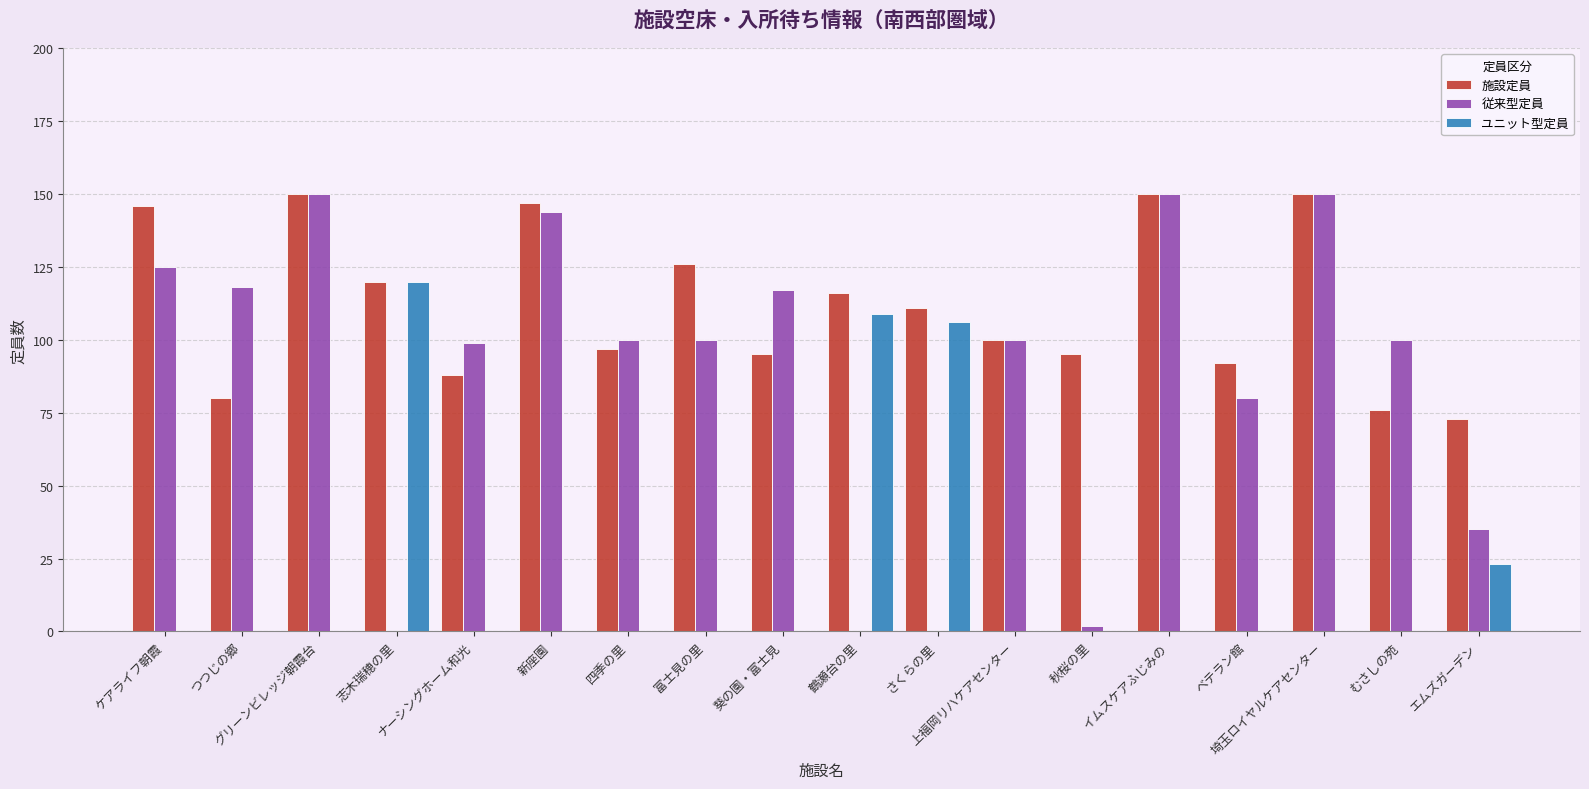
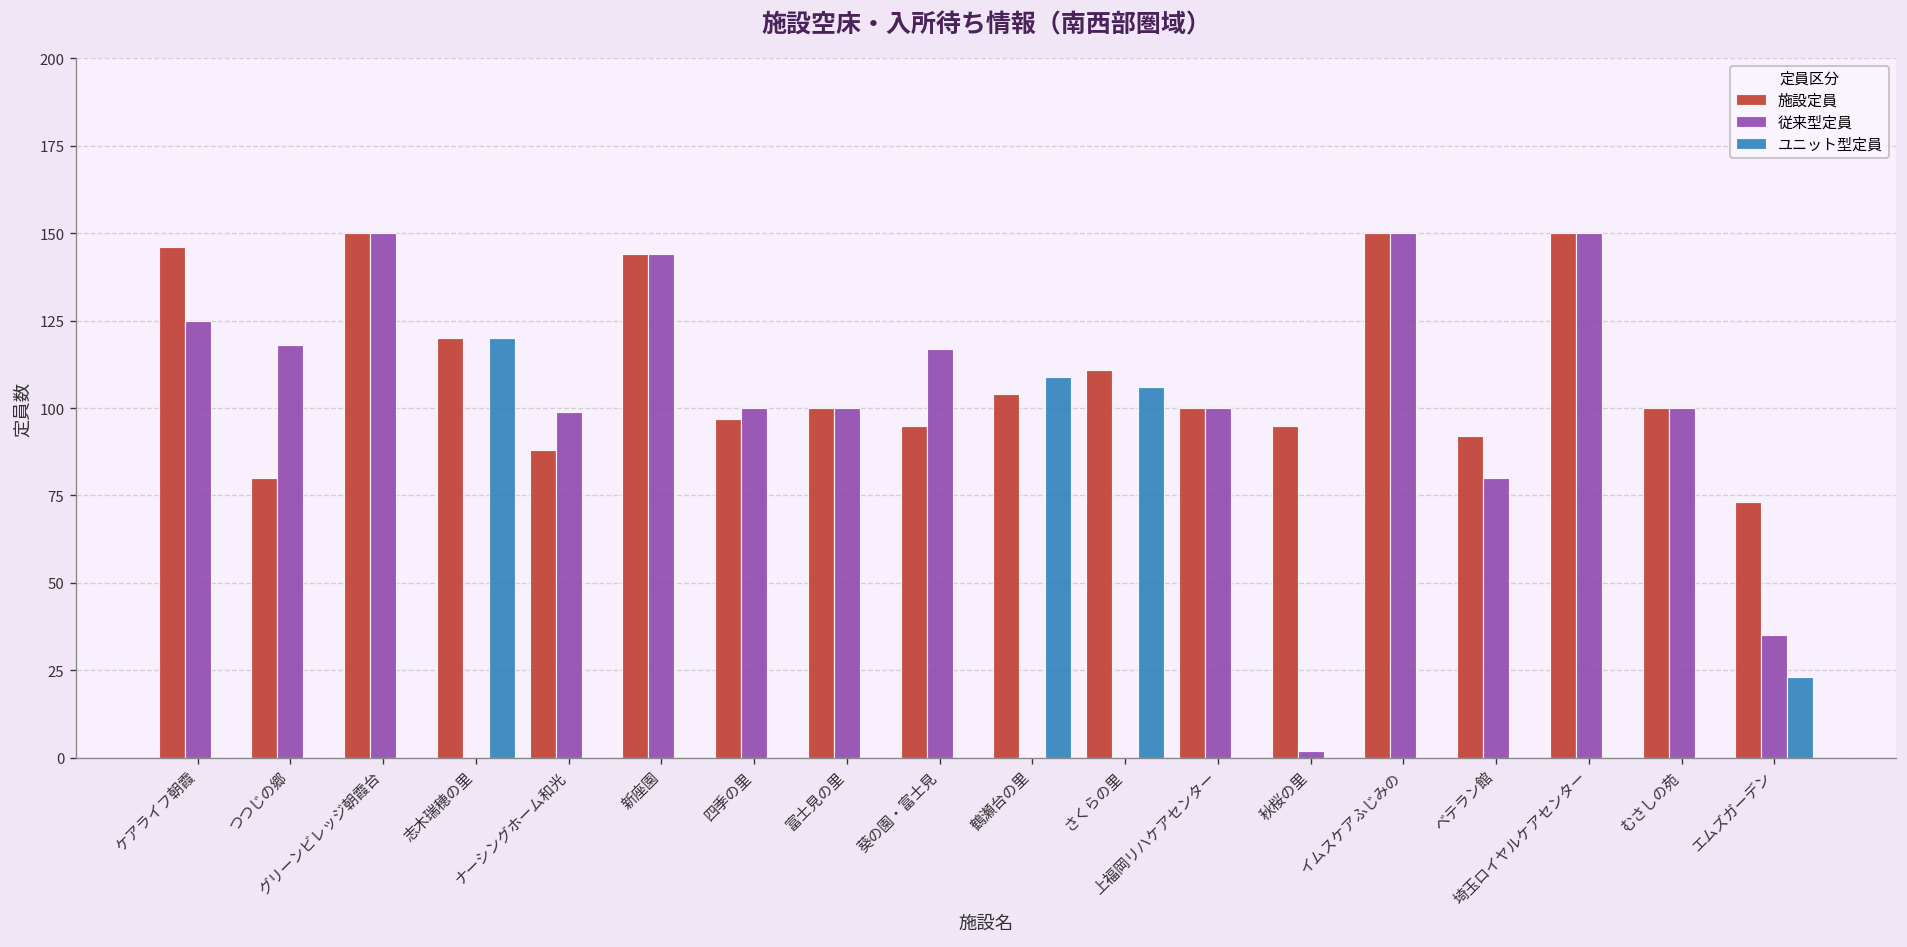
施設定員, 新座園: 147 -> 144
施設定員, 富士見の里: 126 -> 100
施設定員, 鶴瀬台の里: 116 -> 104
施設定員, むさしの苑: 76 -> 100
